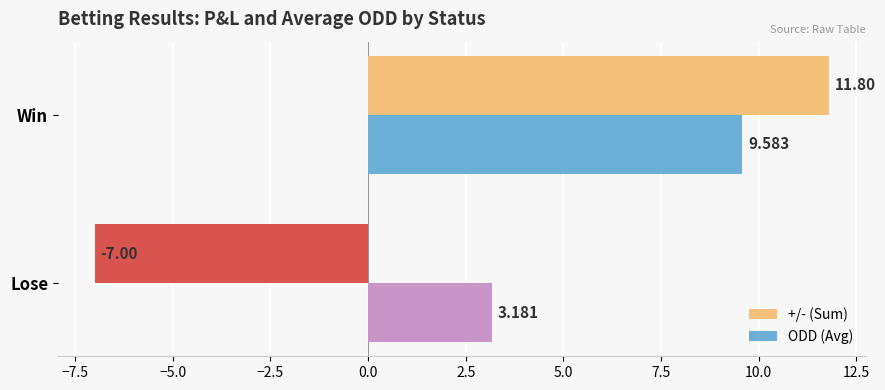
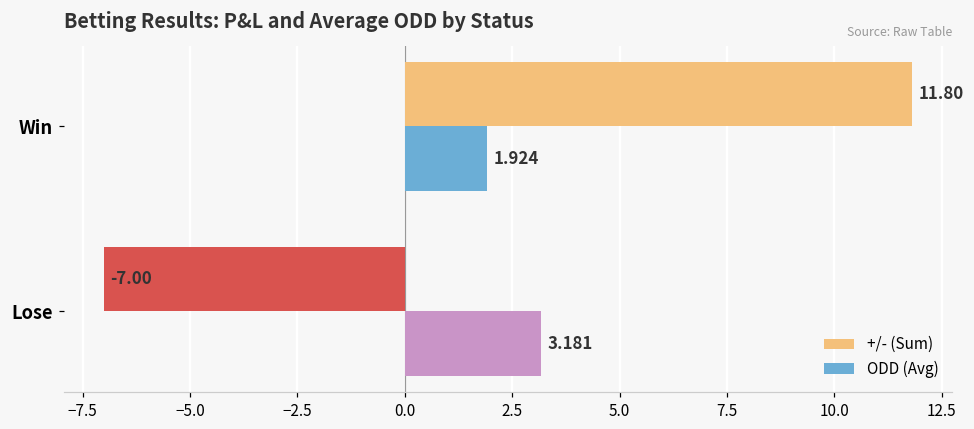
ODD (Avg), Win: 9.583 -> 1.924
